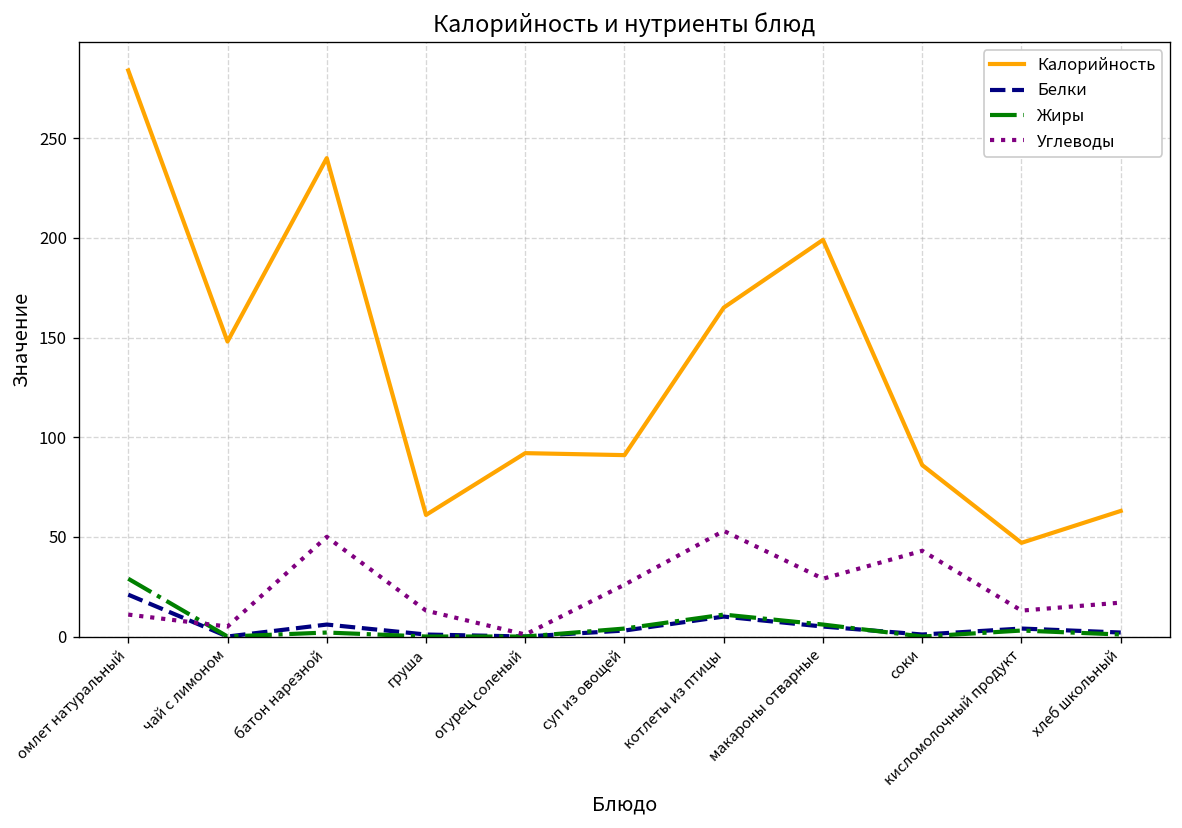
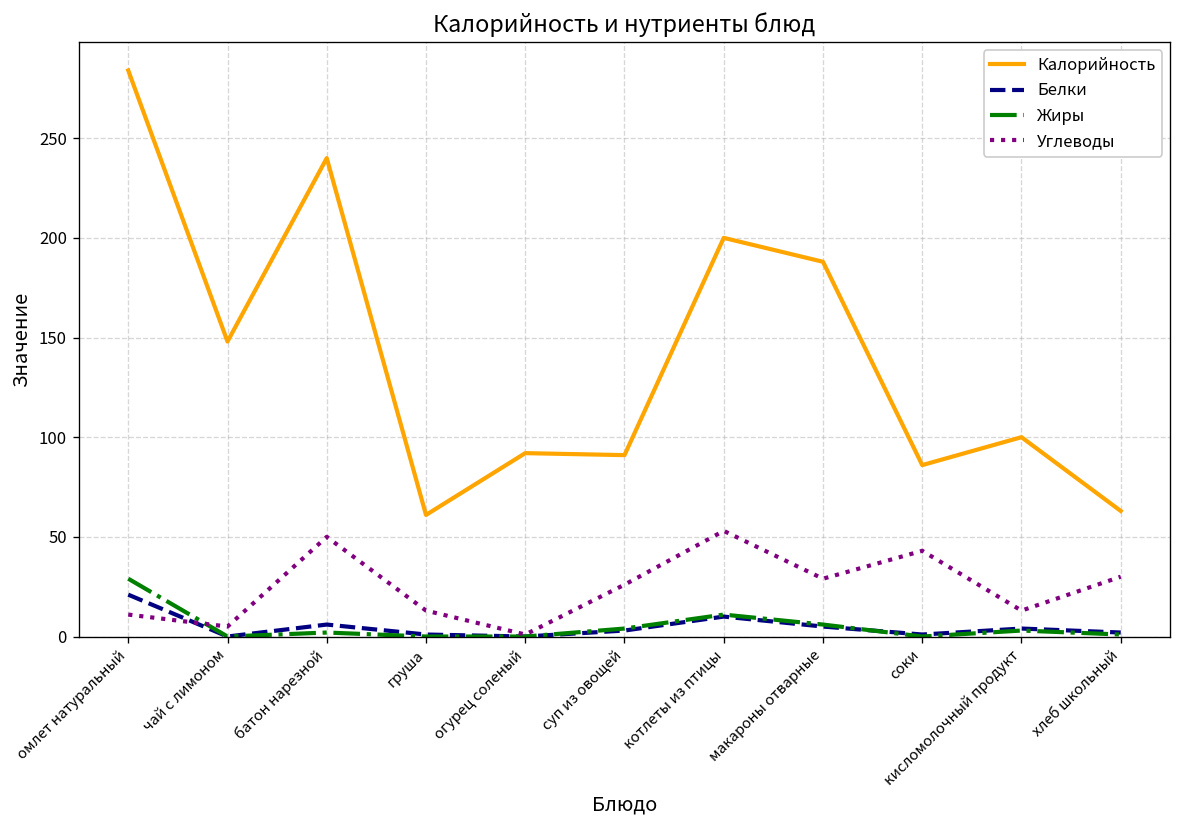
Калорийность, котлеты из птицы: 165 -> 200
Калорийность, макароны отварные: 199 -> 188
Калорийность, кисломолочный продукт: 47 -> 100
Углеводы, хлеб школьный: 17 -> 30
